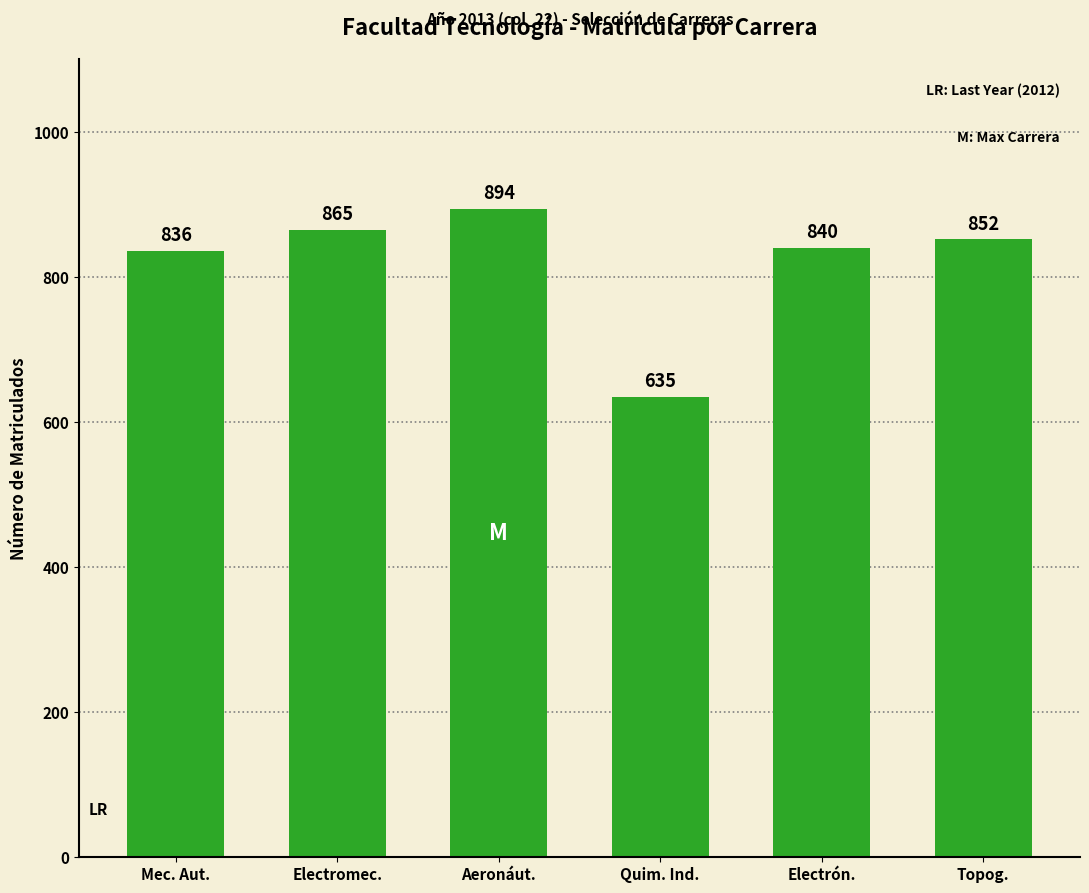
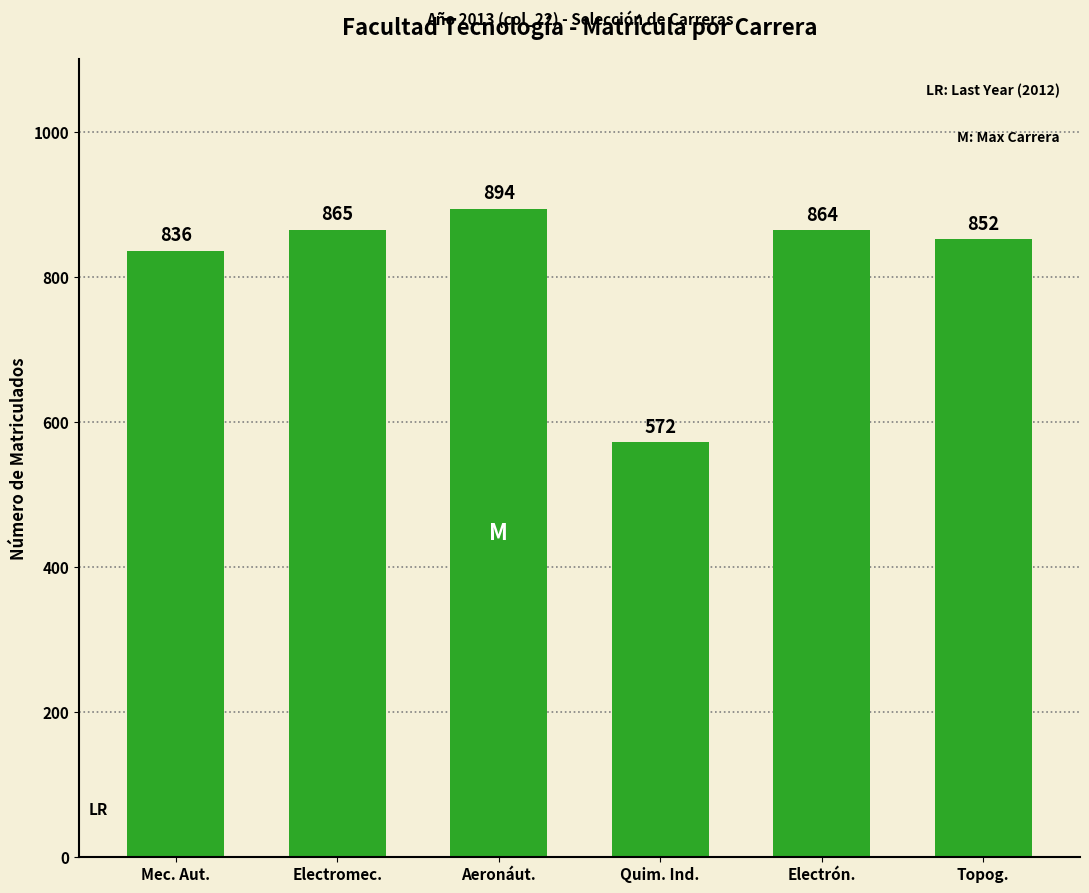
Quim. Ind.: 635 -> 572
Electrón.: 840 -> 864
